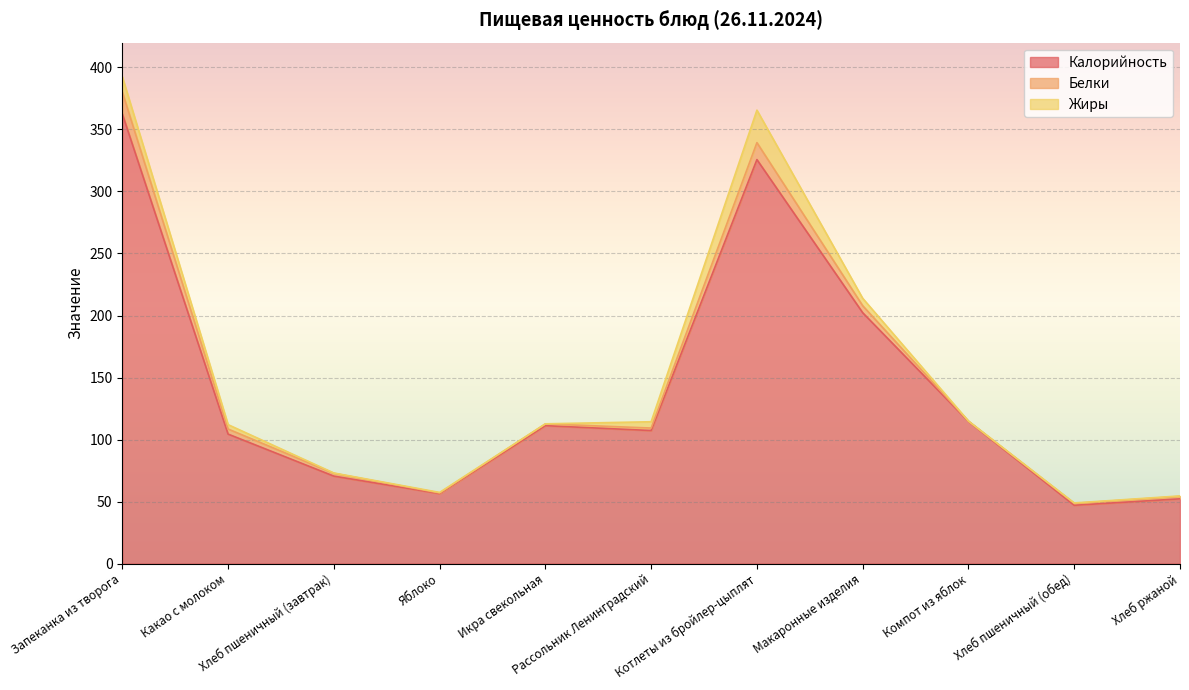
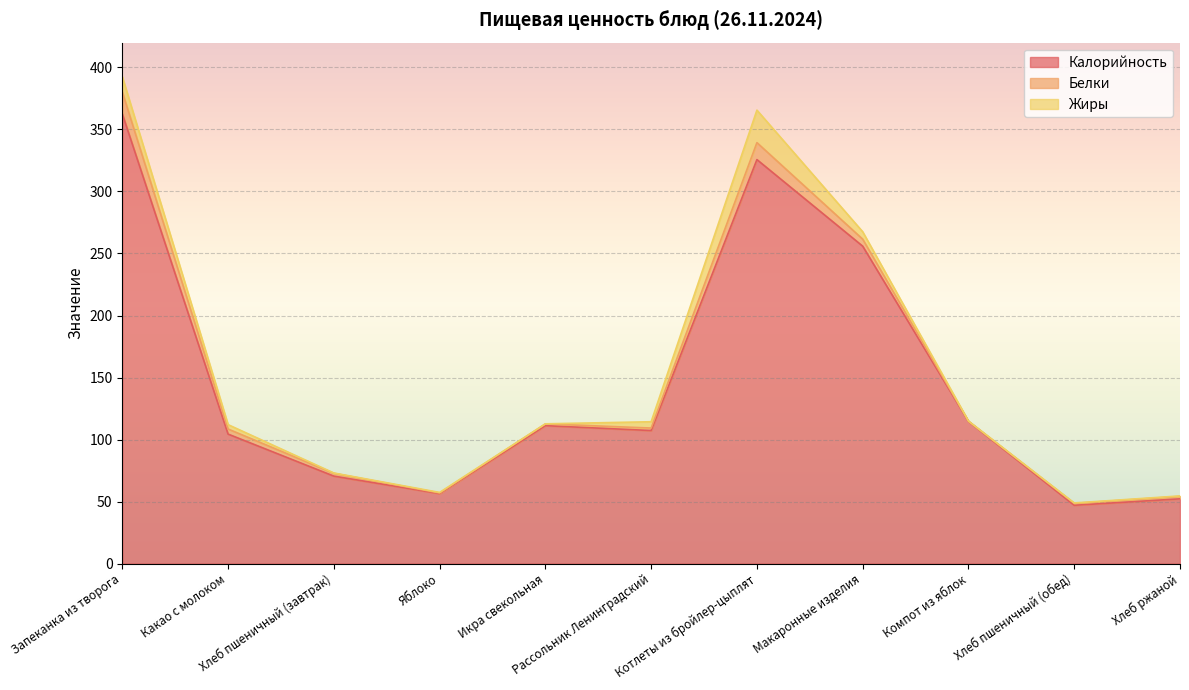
Калорийность, Макаронные изделия: 202 -> 256
